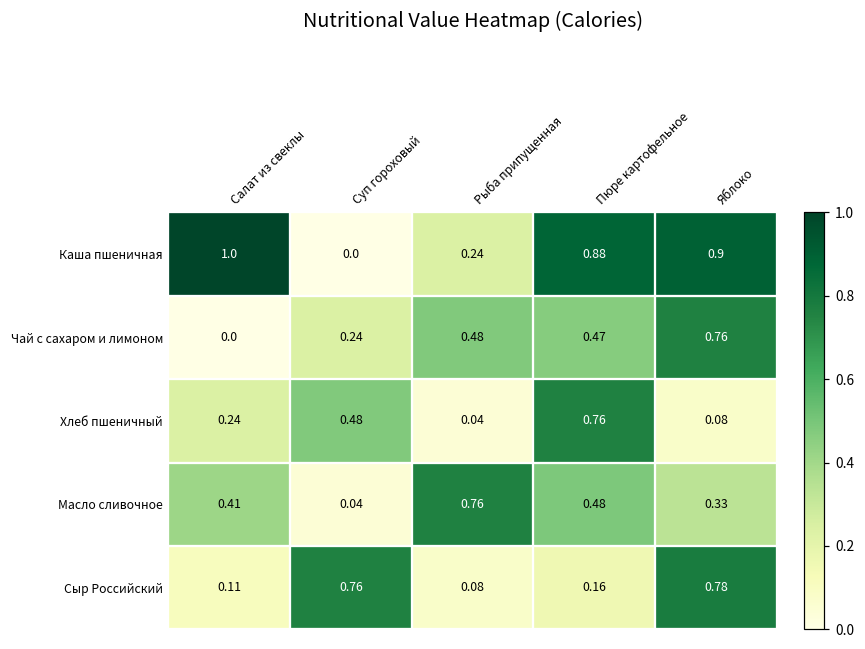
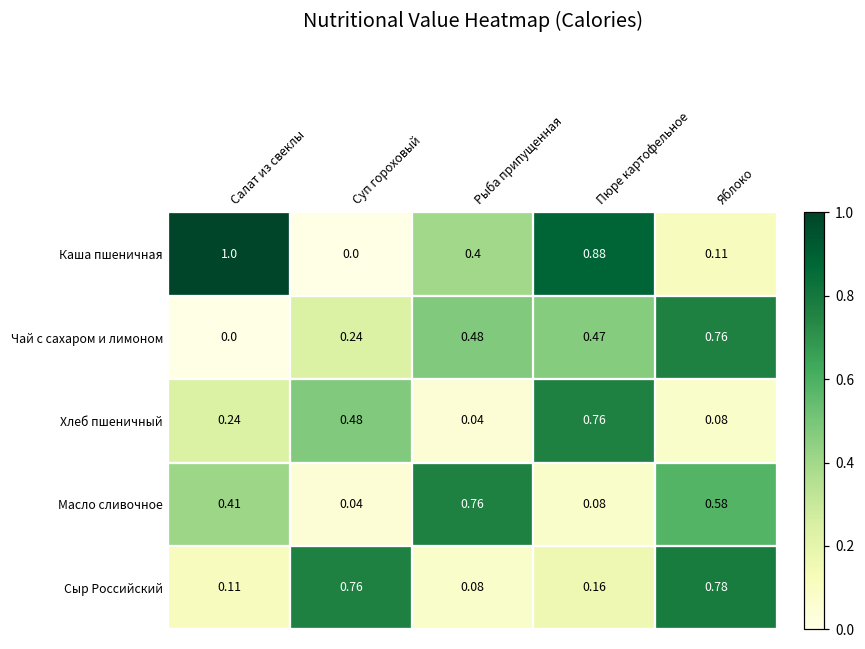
Каша пшеничная, Рыба припущенная: 0.24 -> 0.4
Каша пшеничная, Яблоко: 0.9 -> 0.11
Масло сливочное, Пюре картофельное: 0.48 -> 0.08
Масло сливочное, Яблоко: 0.33 -> 0.58
